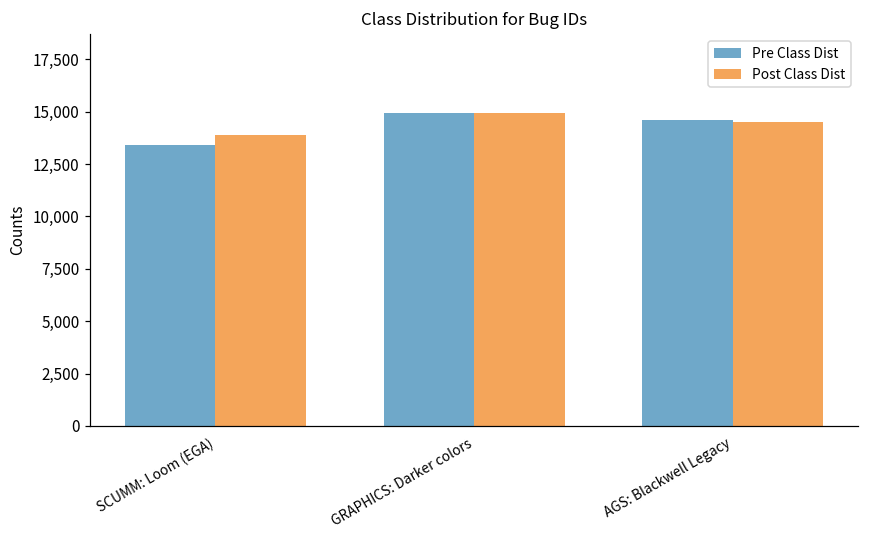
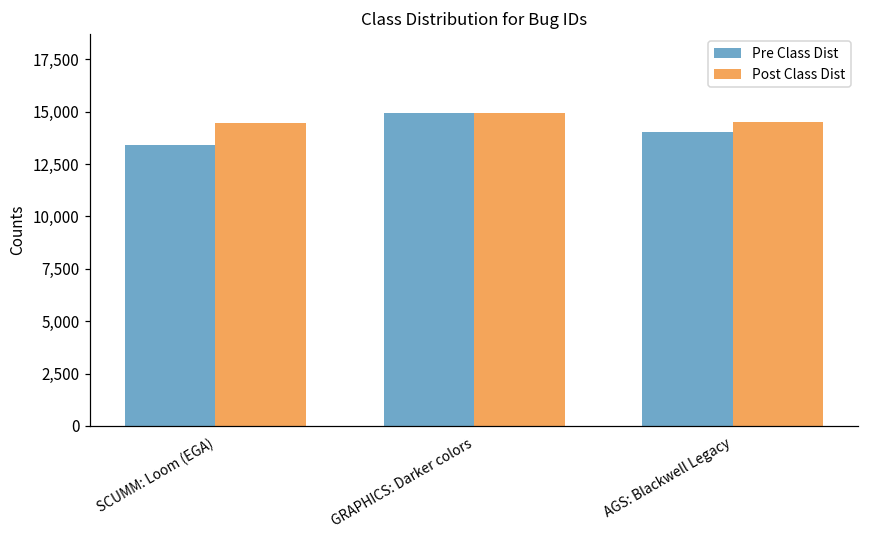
Post Class Dist, SCUMM: Loom (EGA): 13,900 -> 14,400
Pre Class Dist, AGS: Blackwell Legacy: 14,600 -> 14,000
